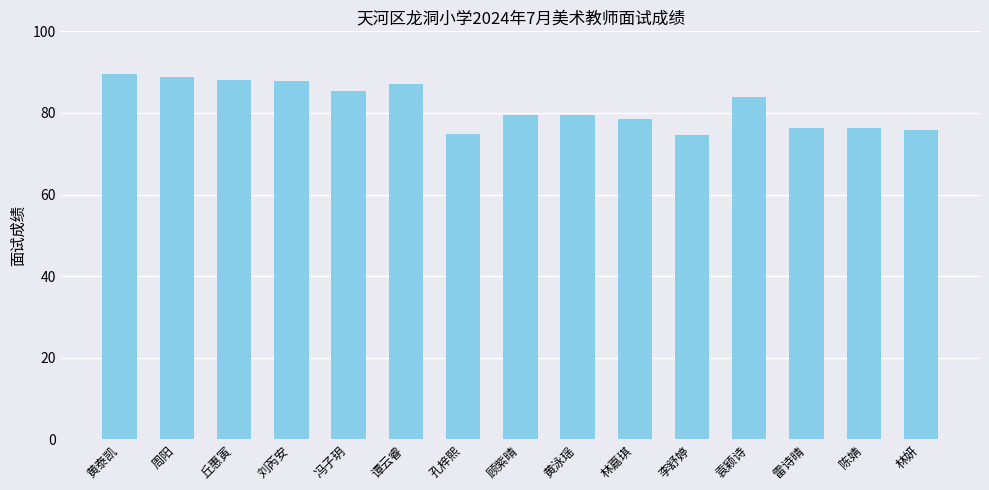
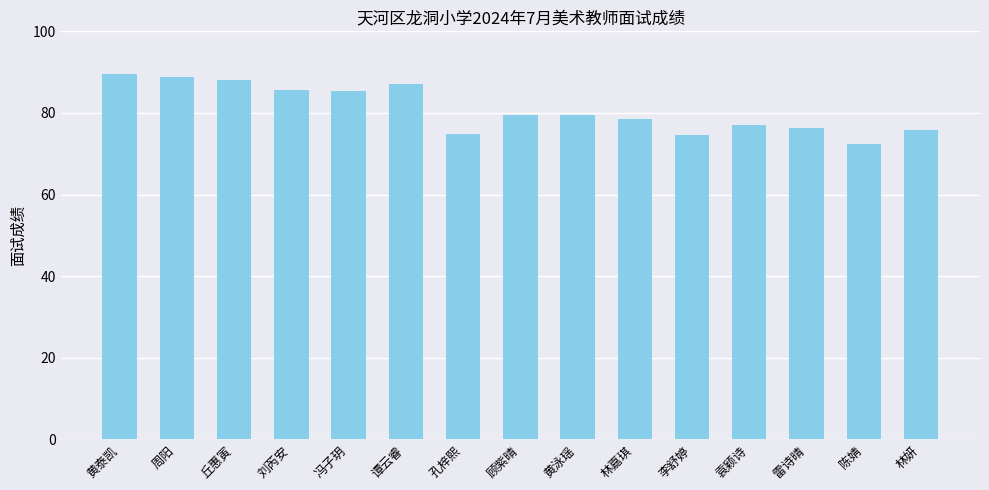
刘芮安: 88 -> 86
袁颖诗: 84 -> 77
陈婧: 76 -> 73
